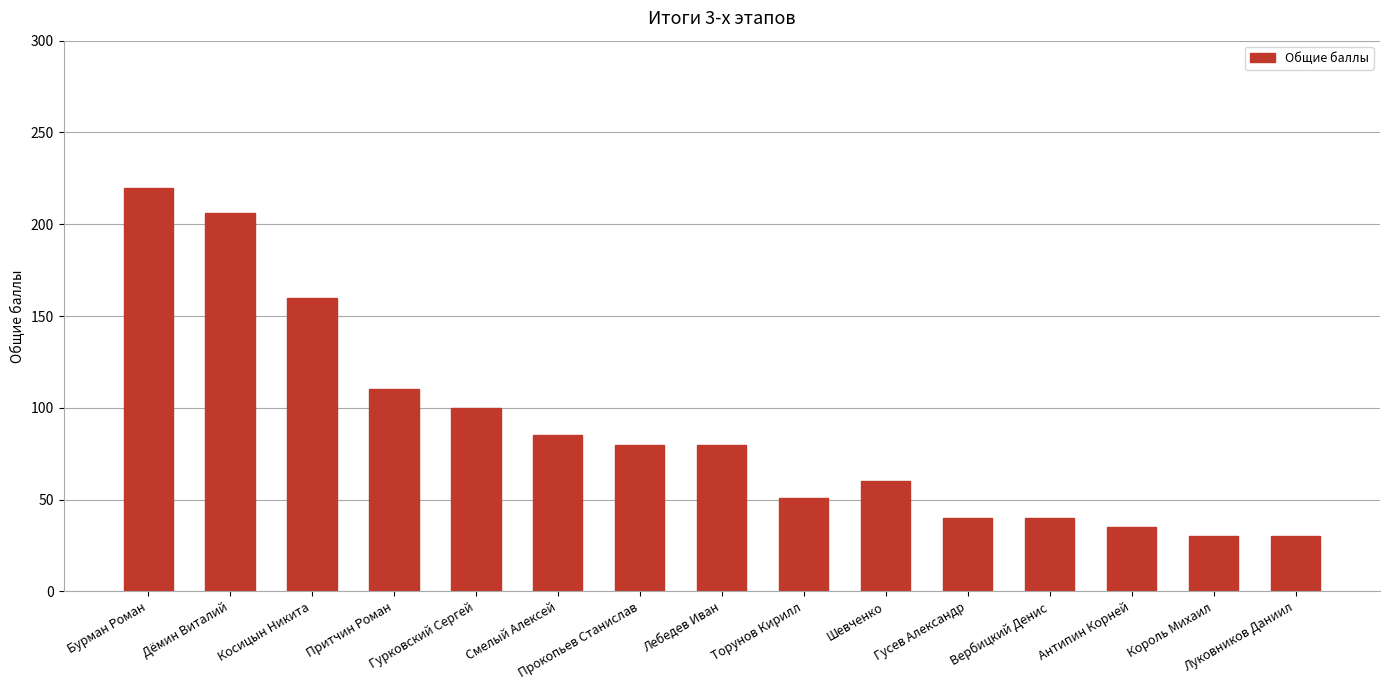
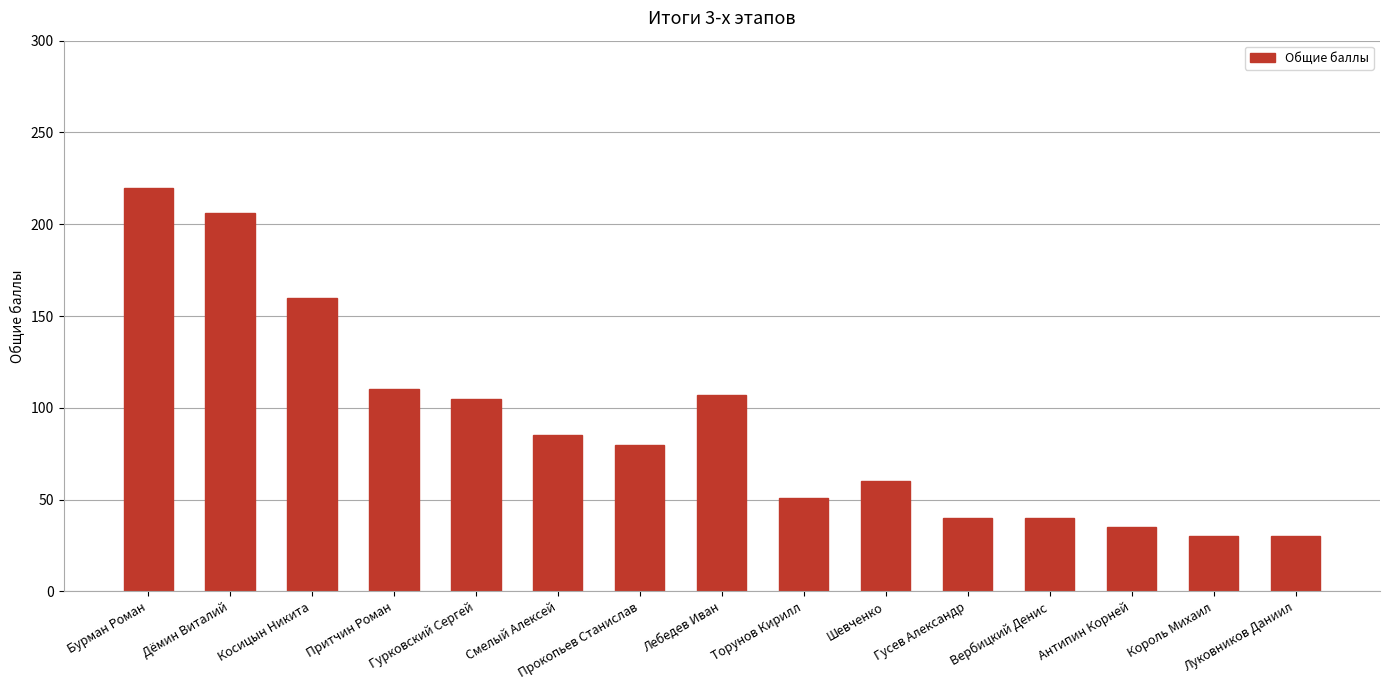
Гурковский Сергей: 100 -> 105
Лебедев Иван: 80 -> 107
